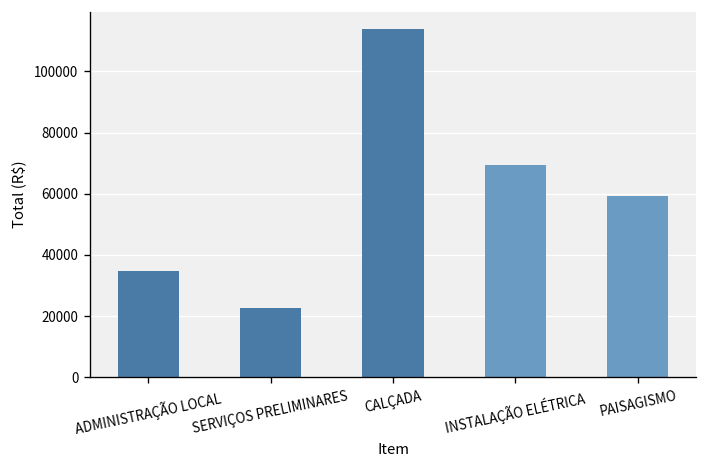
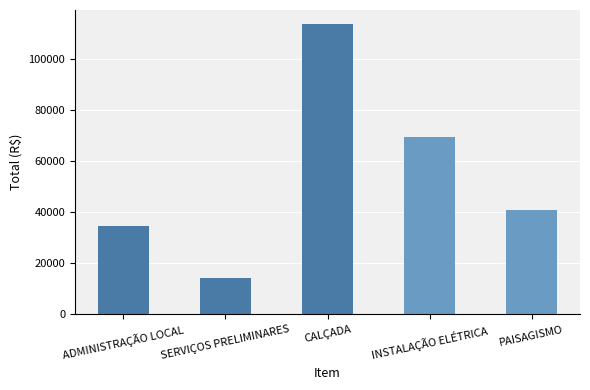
SERVIÇOS PRELIMINARES: 23000 -> 14000
PAISAGISMO: 59000 -> 41000
